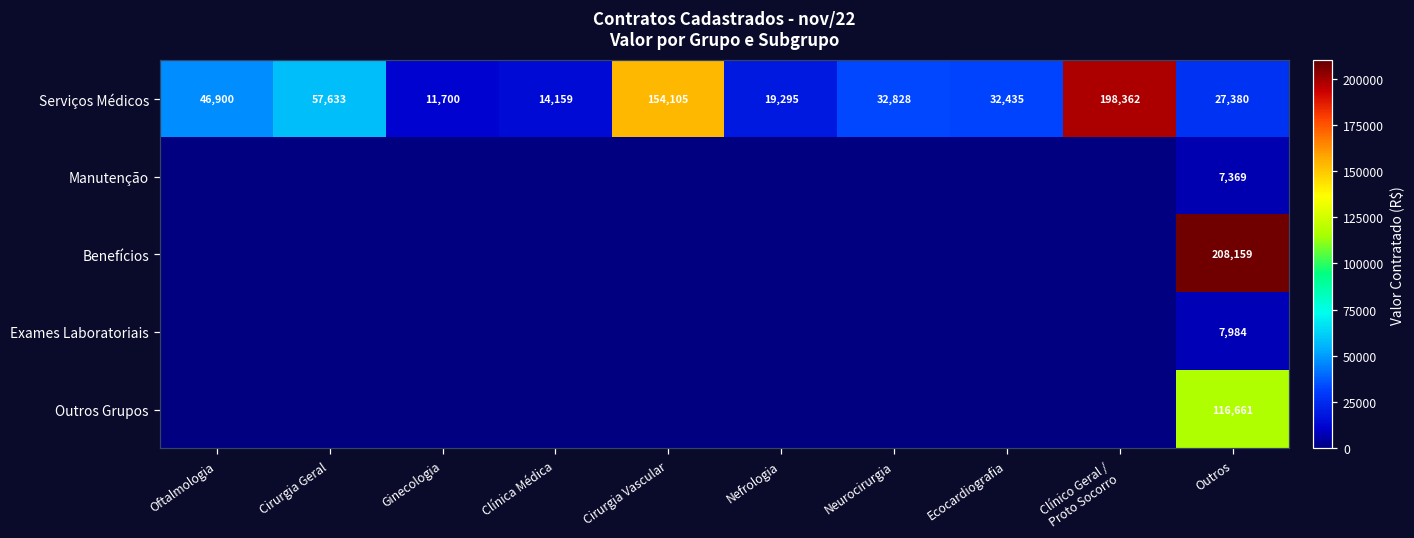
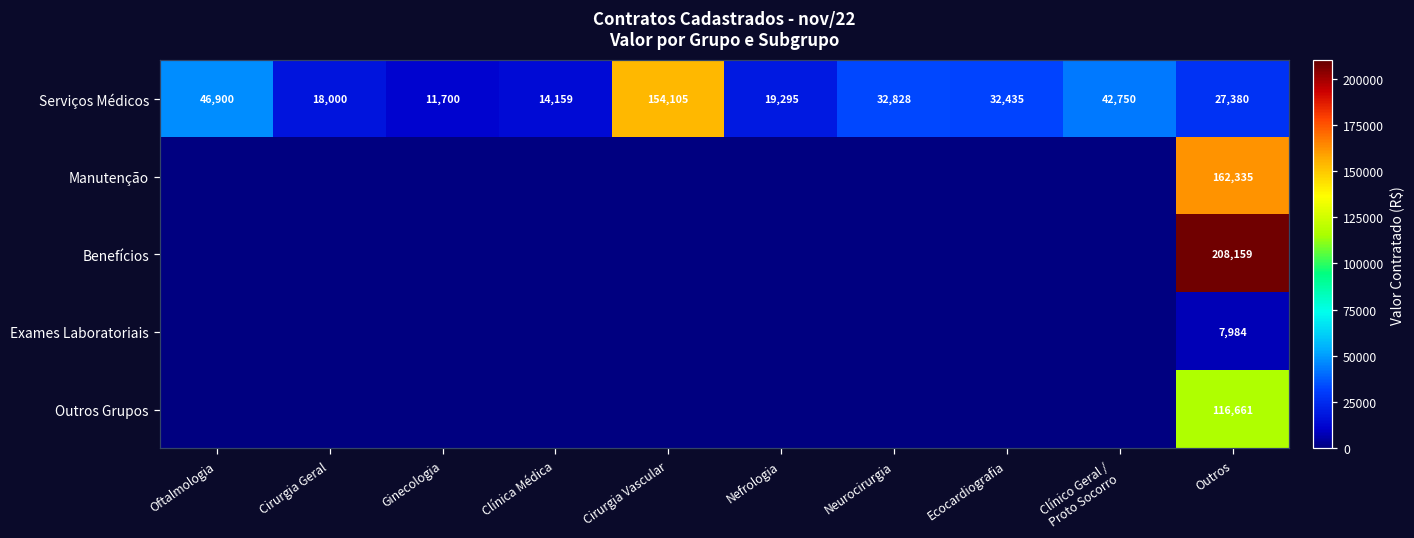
Serviços Médicos, Cirurgia Geral: 57,633 -> 18,000
Serviços Médicos, Clínico Geral / Proto Socorro: 198,362 -> 42,750
Manutenção, Outros: 7,369 -> 162,335
